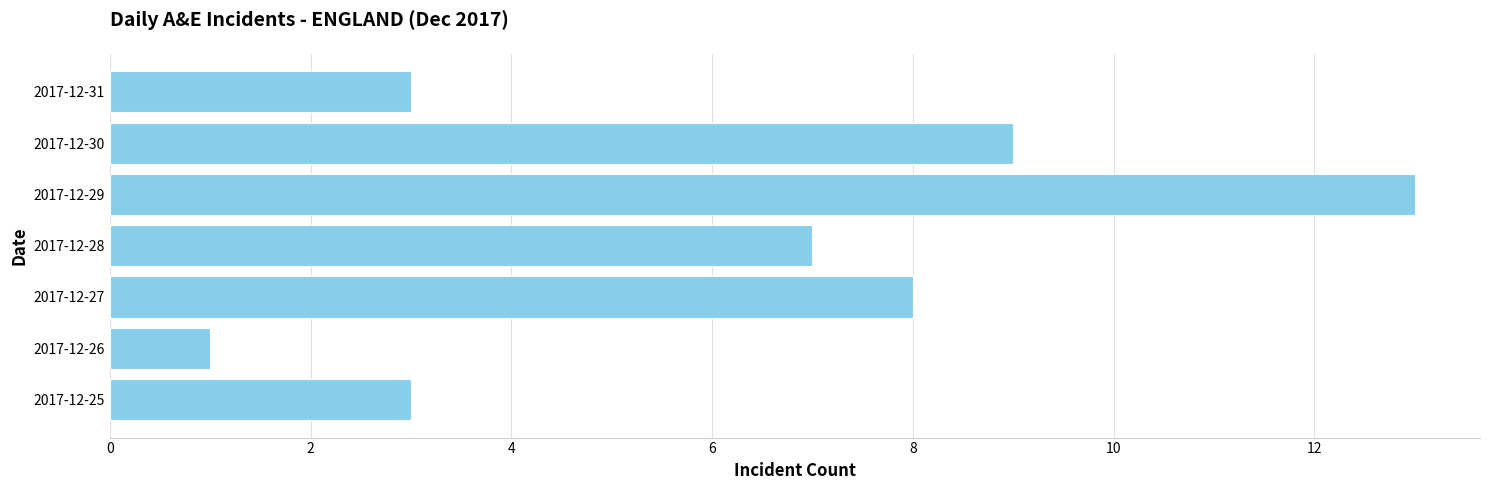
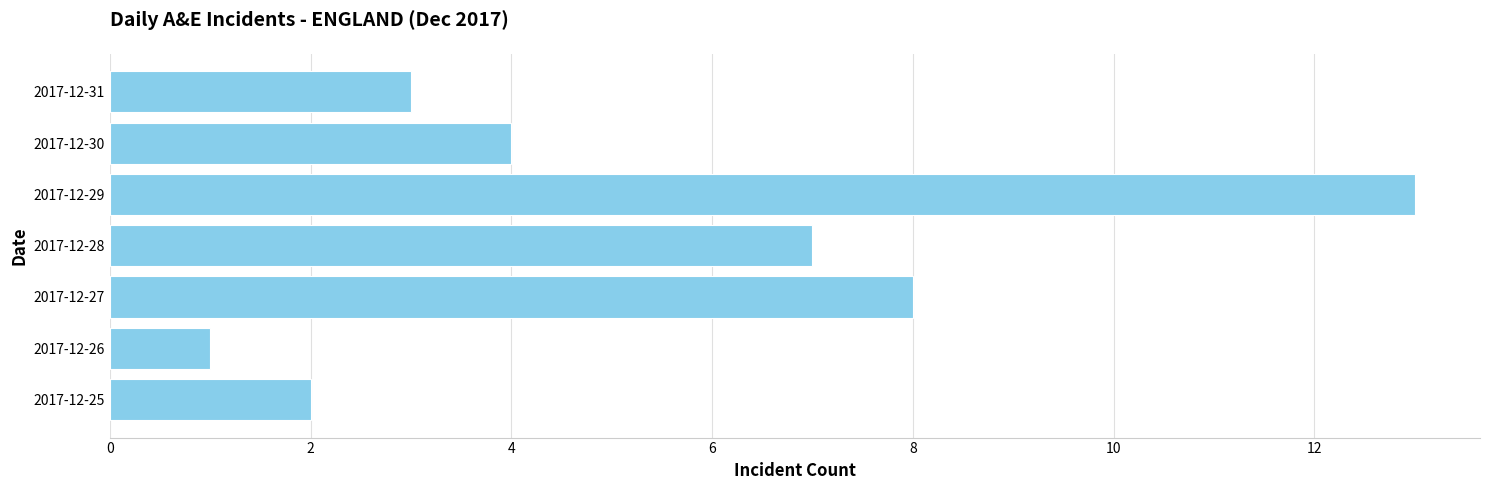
2017-12-30: 9 -> 4
2017-12-25: 3 -> 2
